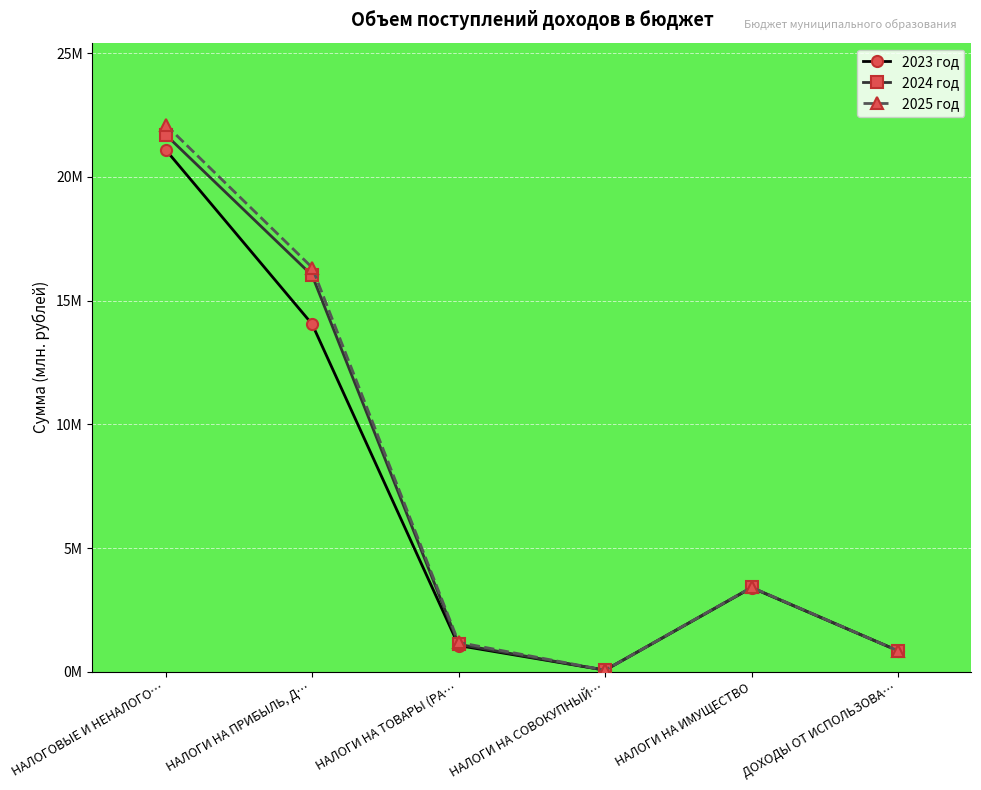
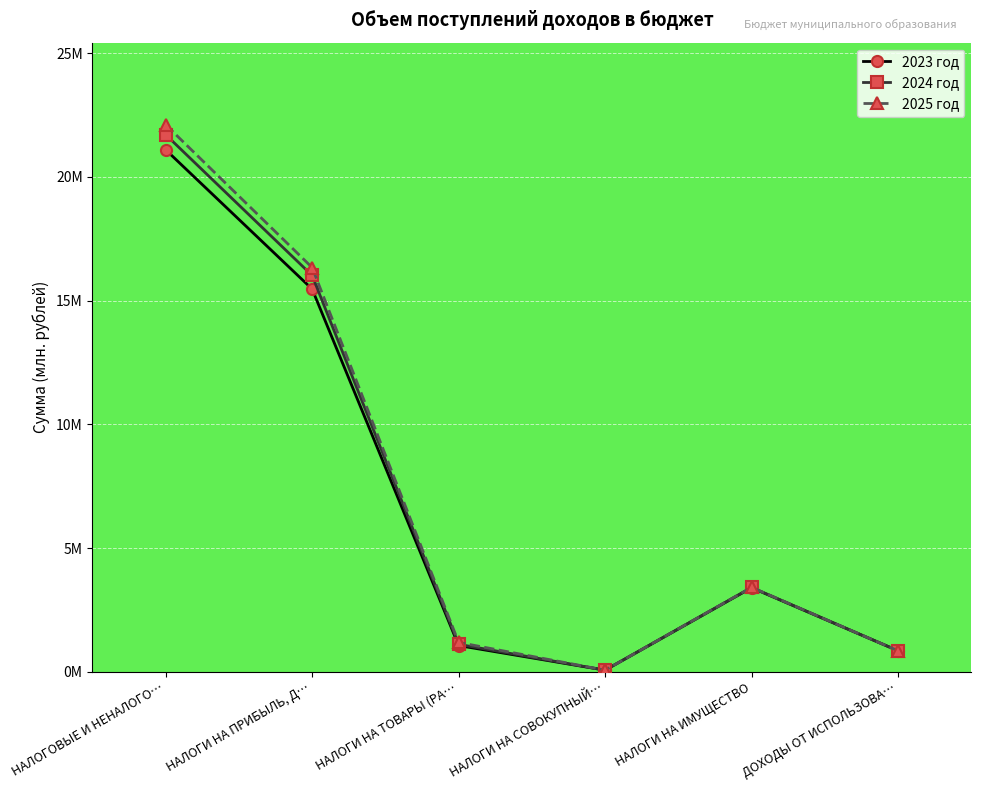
2023 год, НАЛОГИ НА ПРИБЫЛЬ, Д…: 14100000 -> 15500000
